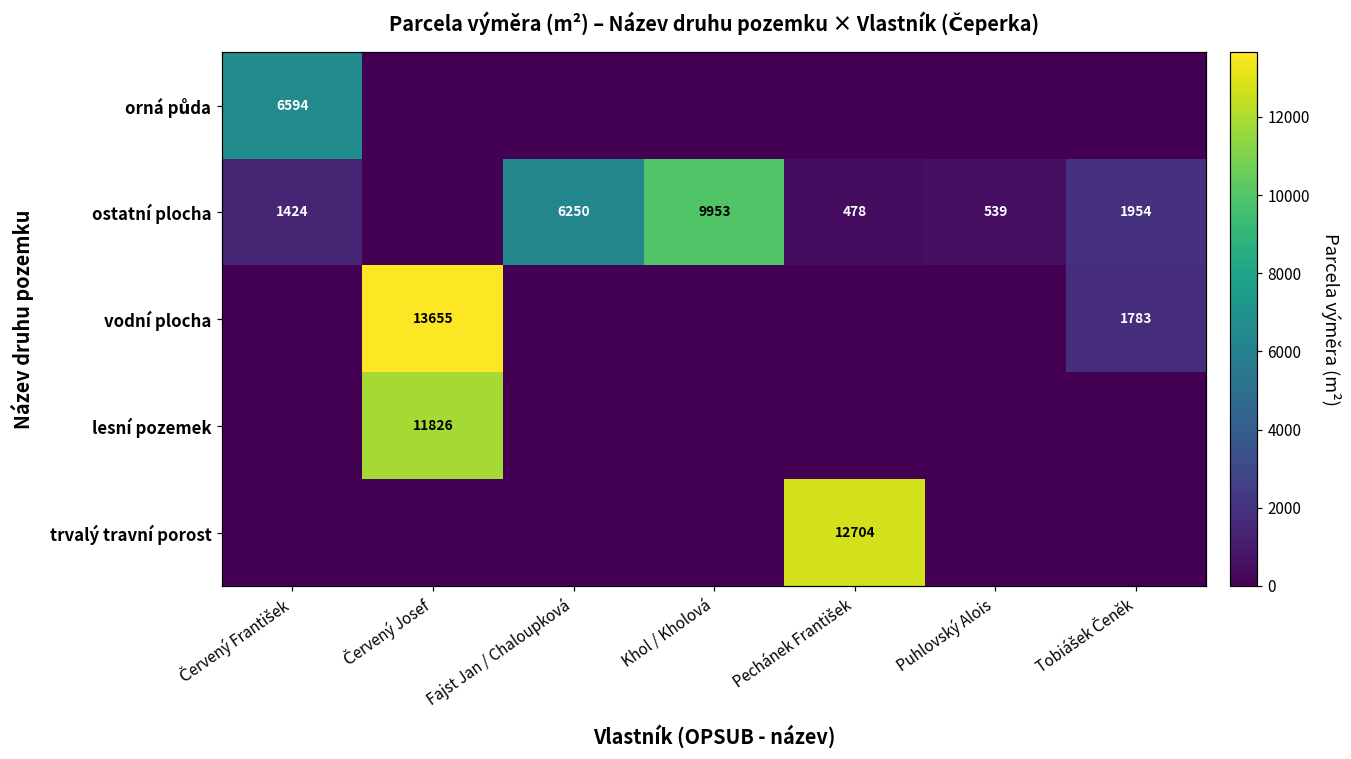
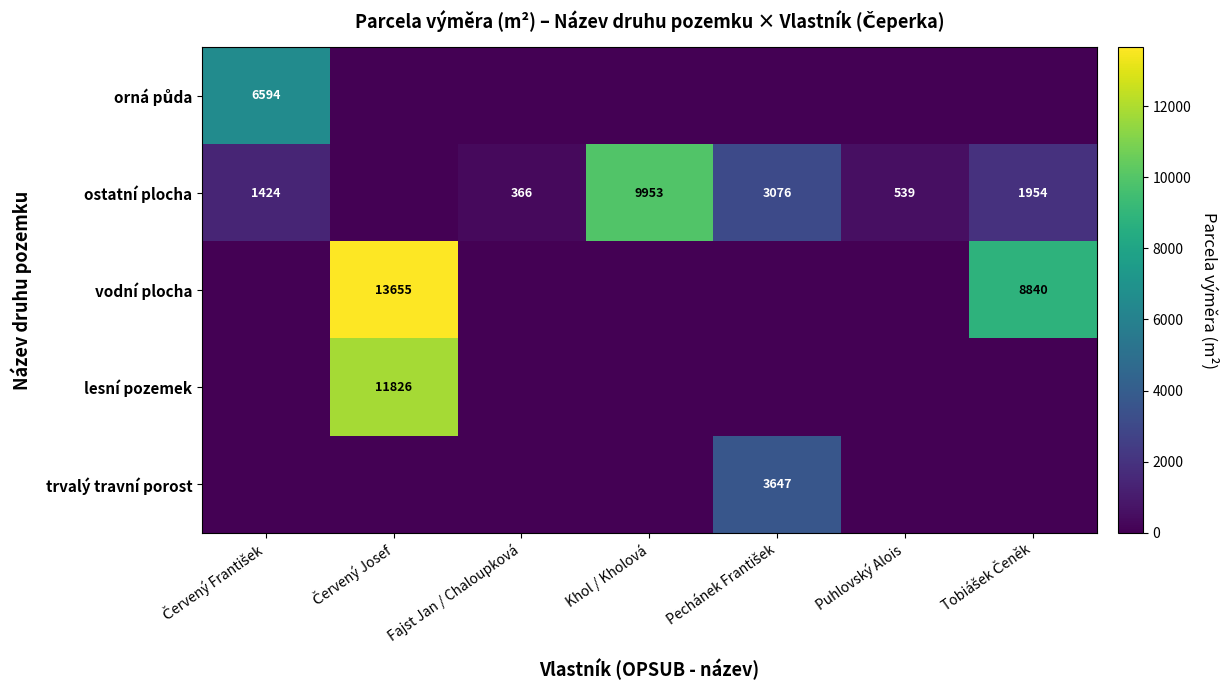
ostatní plocha, Fajst Jan / Chaloupková: 6250 -> 366
ostatní plocha, Pechánek František: 478 -> 3076
vodní plocha, Tobiášek Čeněk: 1783 -> 8840
trvalý travní porost, Pechánek František: 12704 -> 3647
